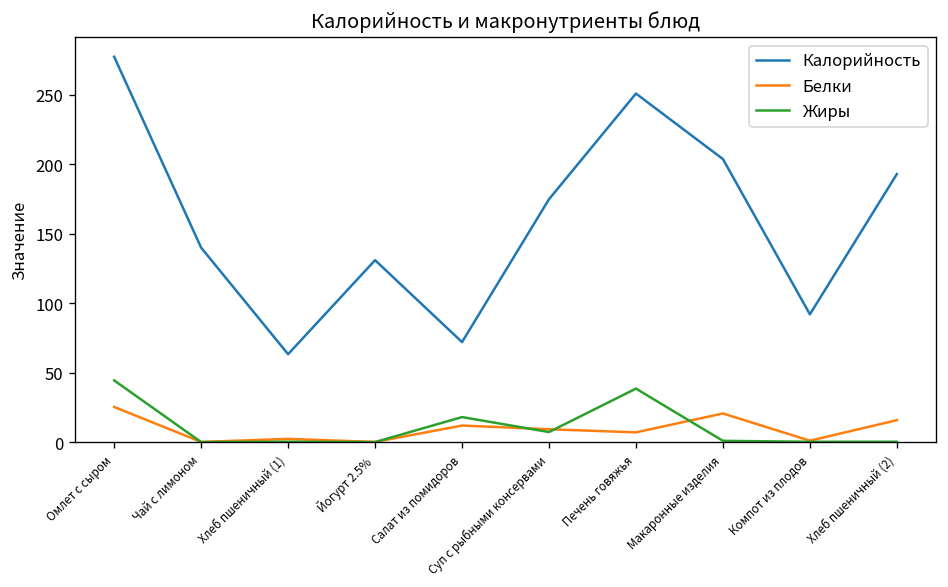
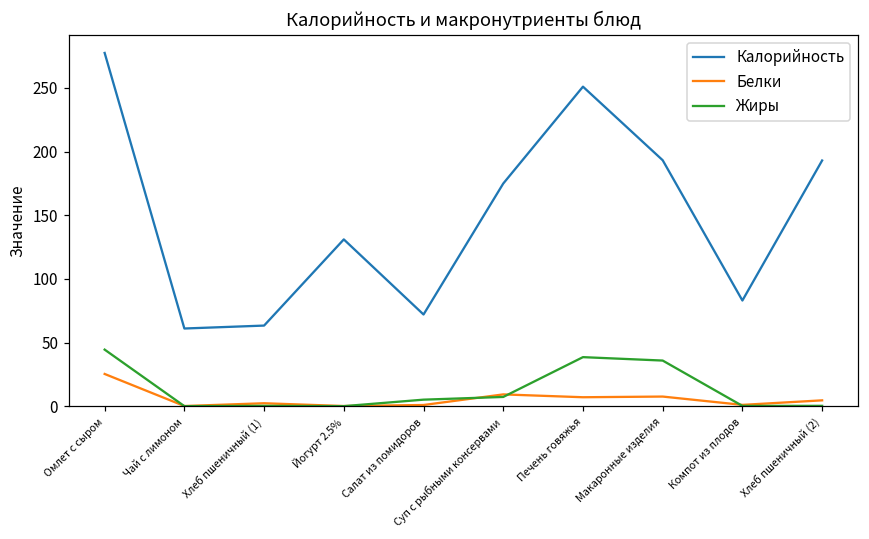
Калорийность, Чай с лимоном: 140 -> 61
Белки, Салат из помидоров: 12 -> 1
Жиры, Салат из помидоров: 18 -> 5
Калорийность, Макаронные изделия: 204 -> 193
Белки, Макаронные изделия: 21 -> 8
Жиры, Макаронные изделия: 1 -> 36
Калорийность, Компот из плодов: 92 -> 83
Белки, Хлеб пшеничный (2): 16 -> 5
